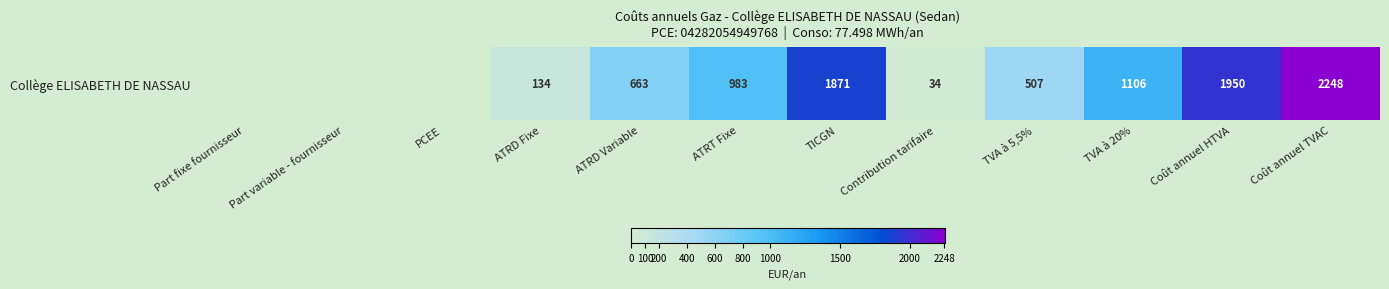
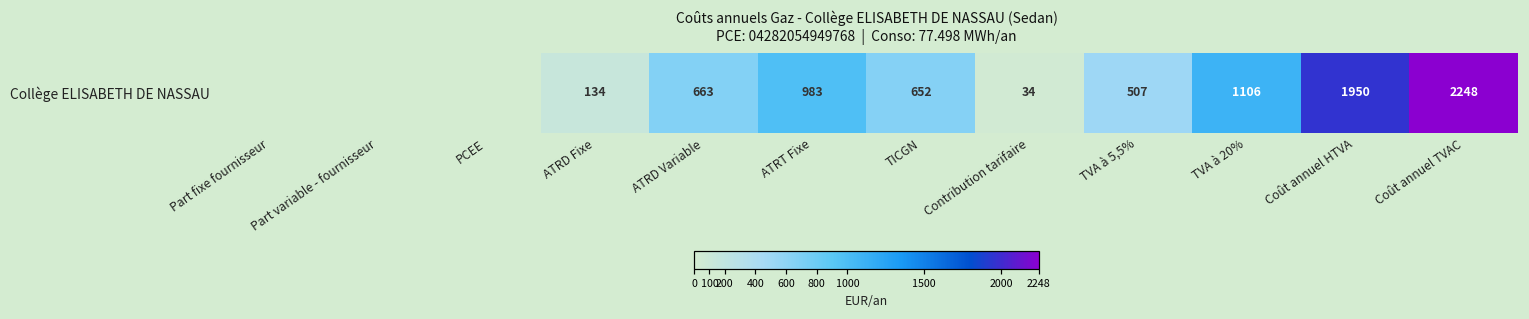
Collège ELISABETH DE NASSAU, TICGN: 1871 -> 652
